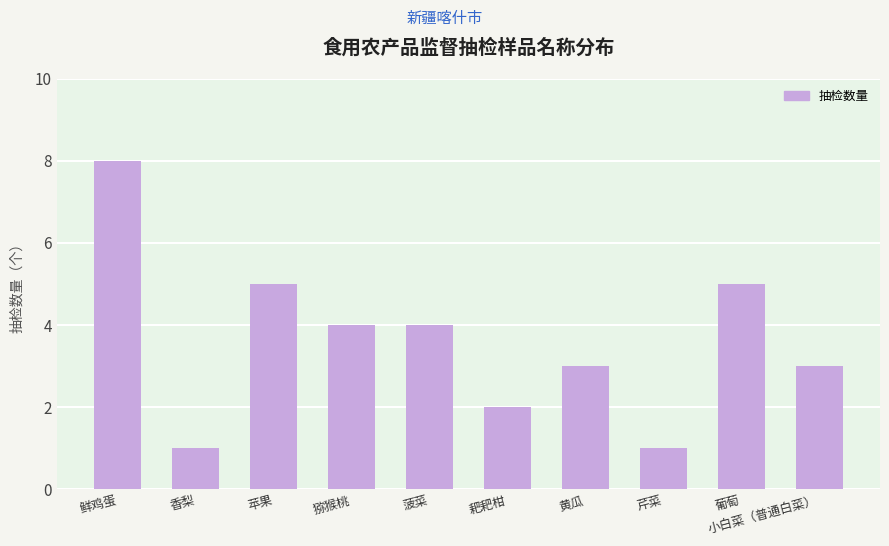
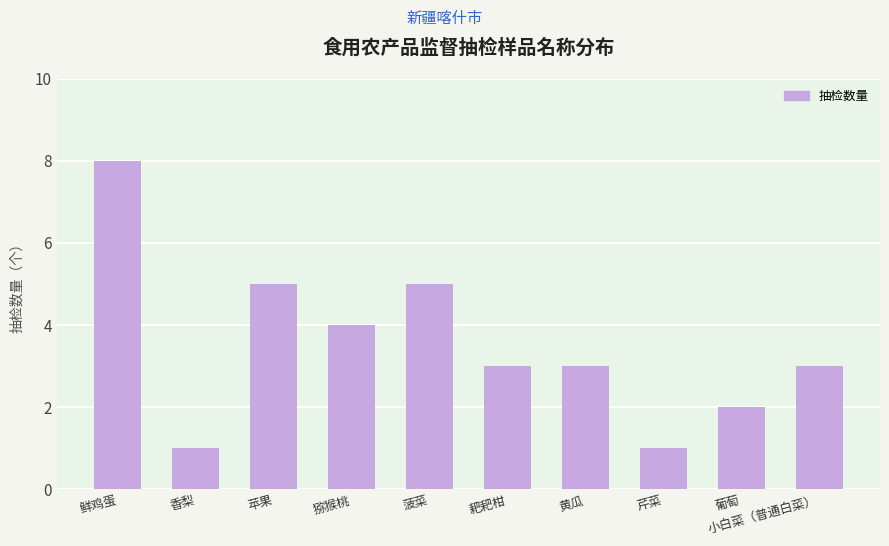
菠菜: 4 -> 5
耙耙柑: 2 -> 3
葡萄: 5 -> 2
